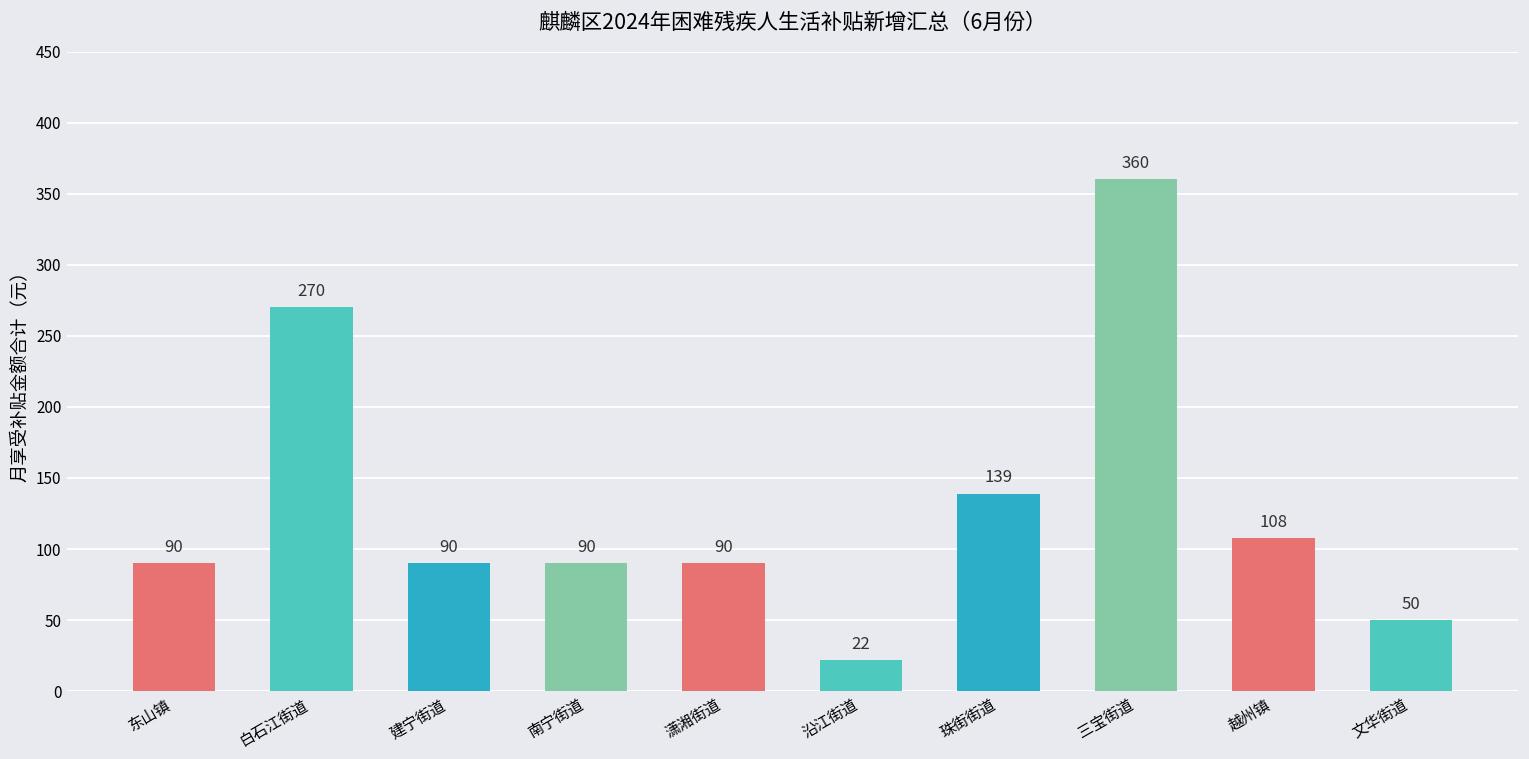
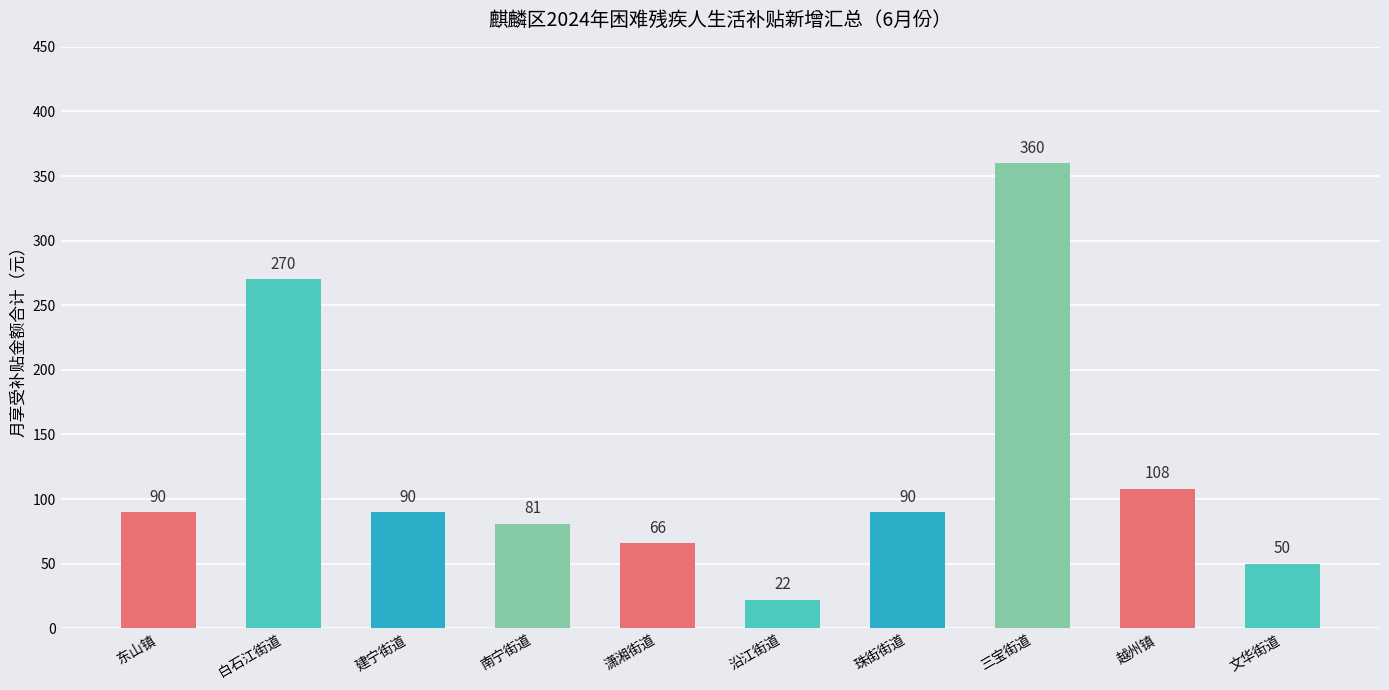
南宁街道: 90 -> 81
潇湘街道: 90 -> 66
珠街街道: 139 -> 90
